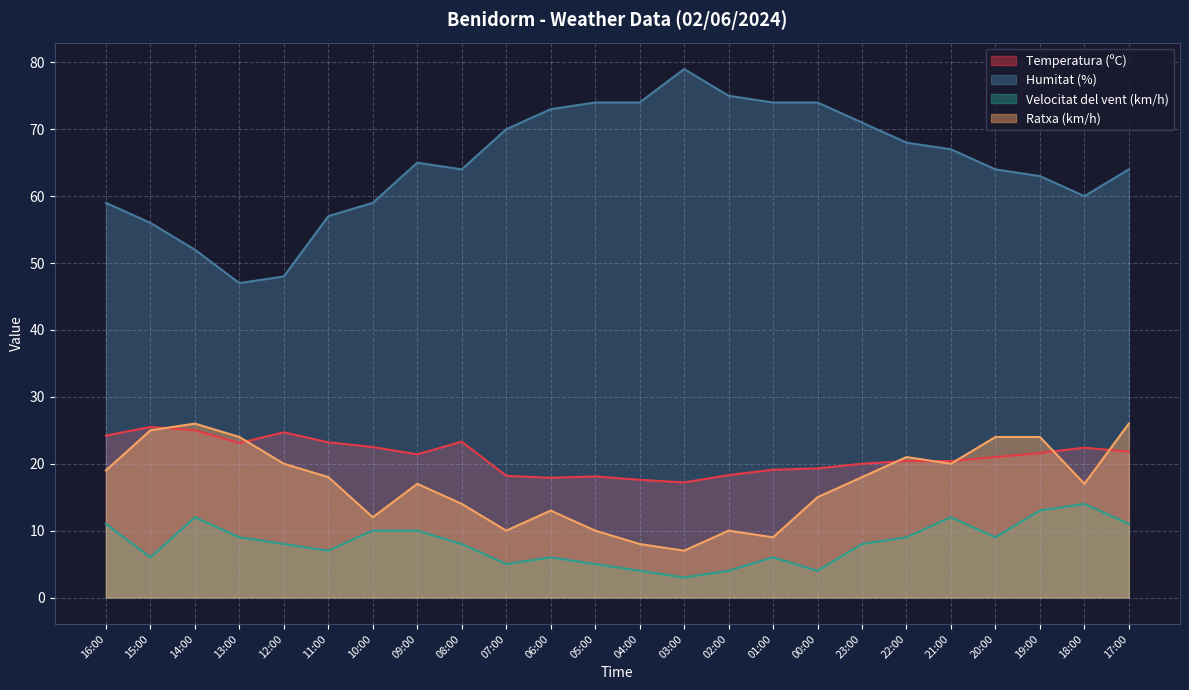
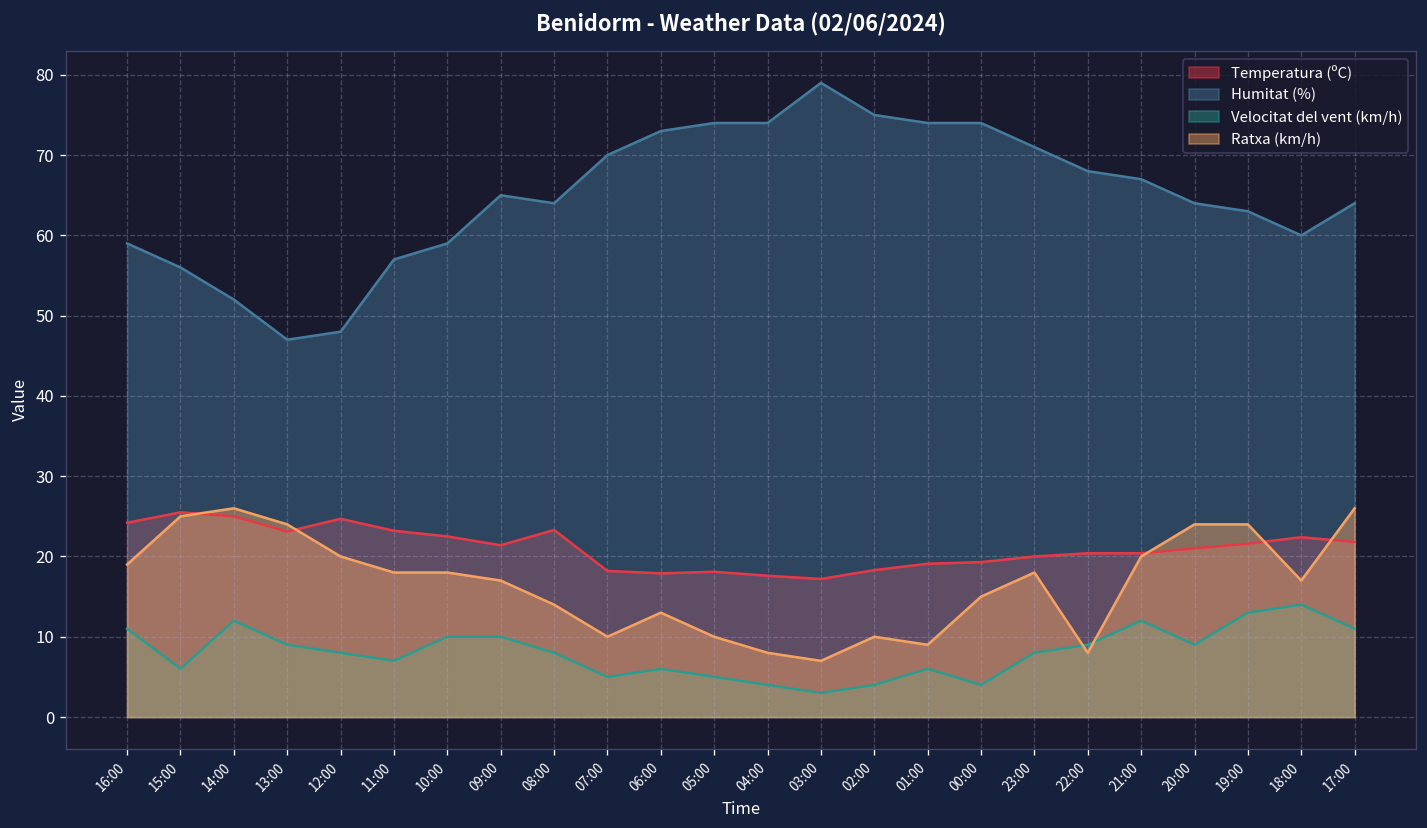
Ratxa (km/h), 10:00: 12 -> 18
Ratxa (km/h), 22:00: 21 -> 8
